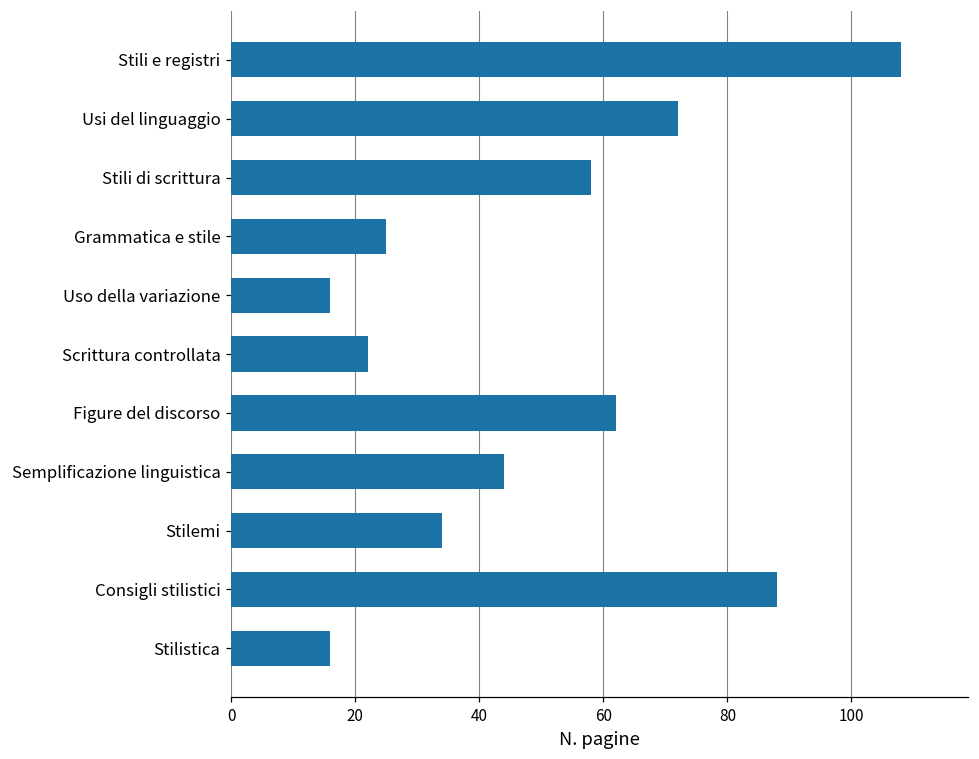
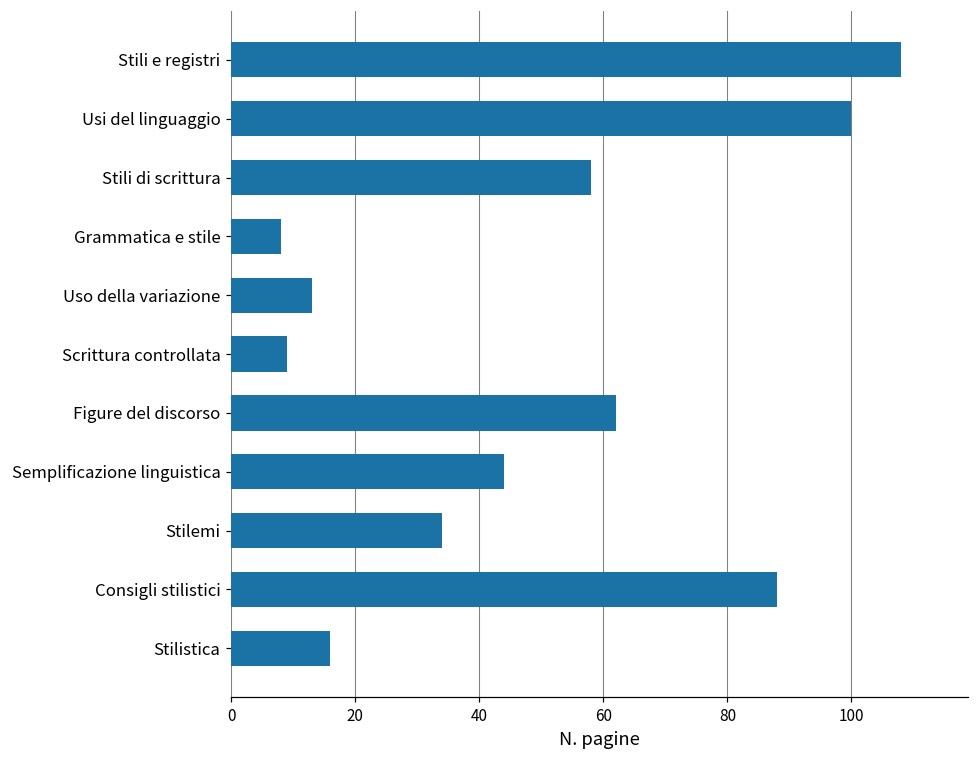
Usi del linguaggio: 72 -> 100
Grammatica e stile: 25 -> 8
Uso della variazione: 16 -> 13
Scrittura controllata: 22 -> 9
